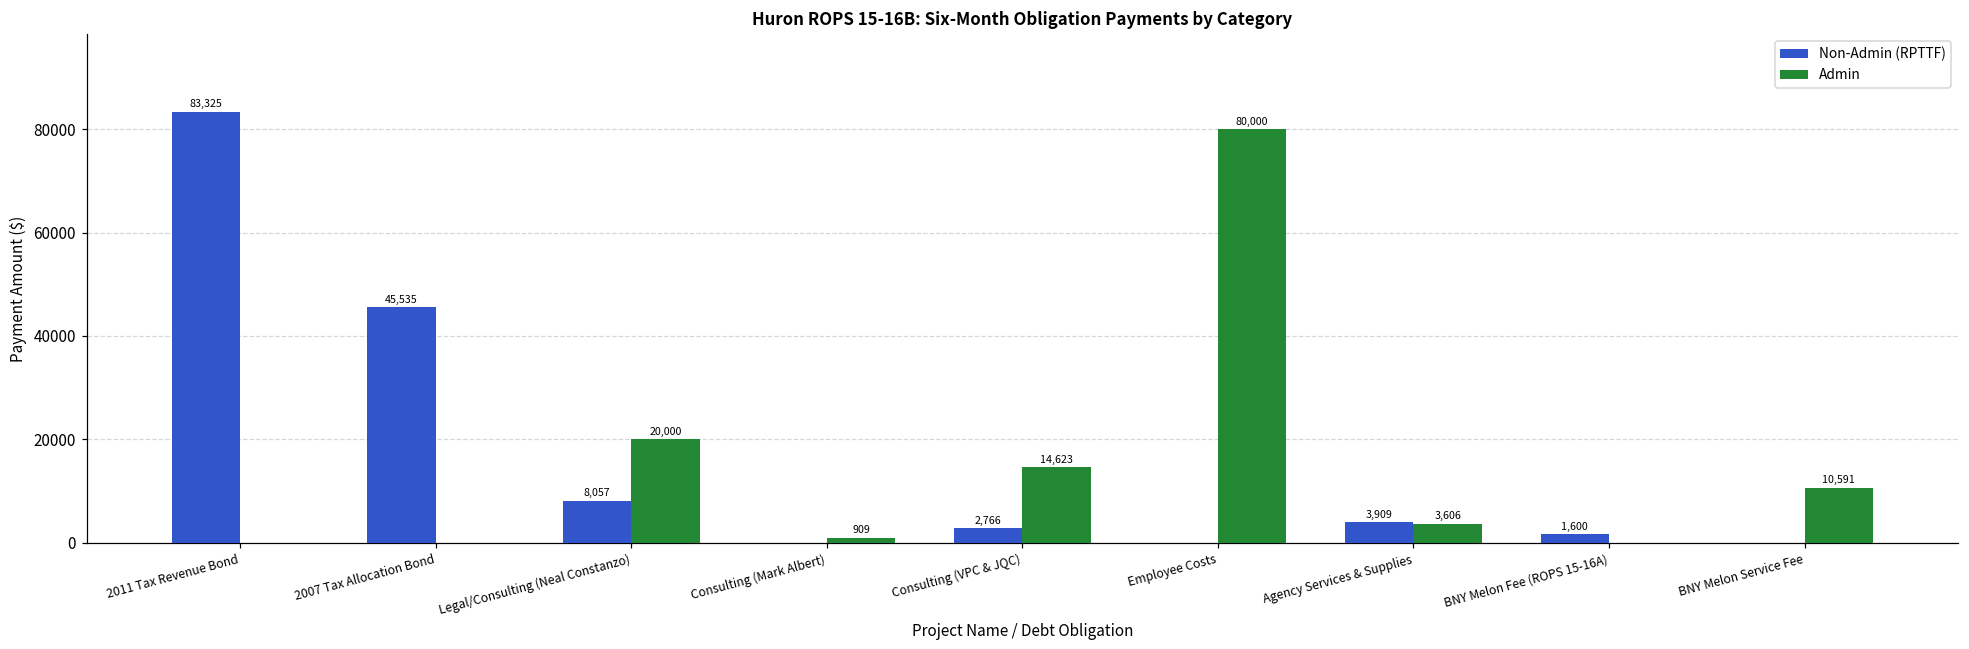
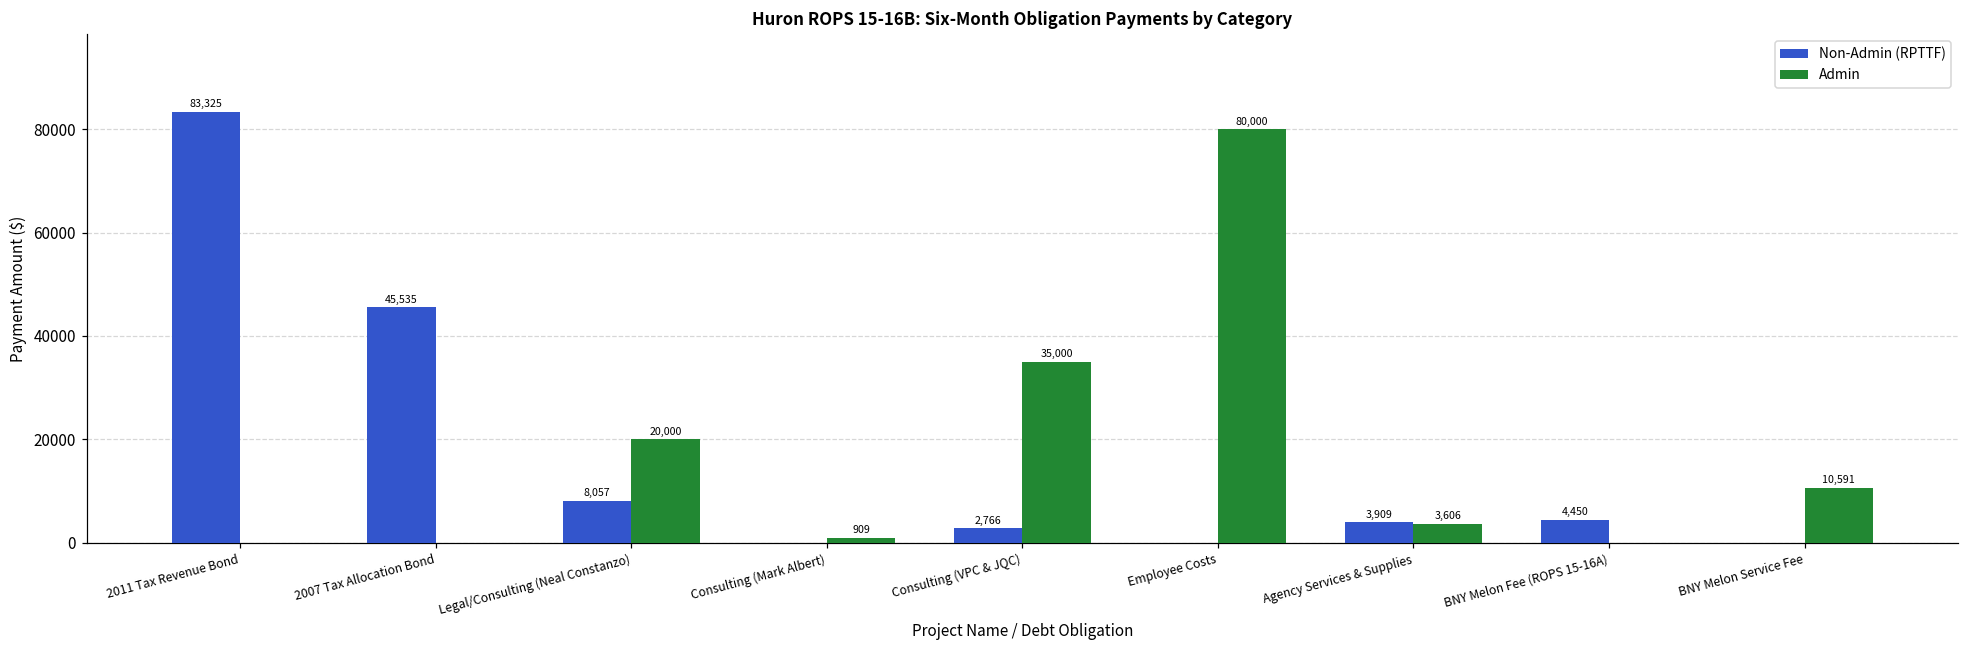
Admin, Consulting (VPC & JQC): 14,623 -> 35,000
Non-Admin (RPTTF), BNY Melon Fee (ROPS 15-16A): 1,600 -> 4,450
